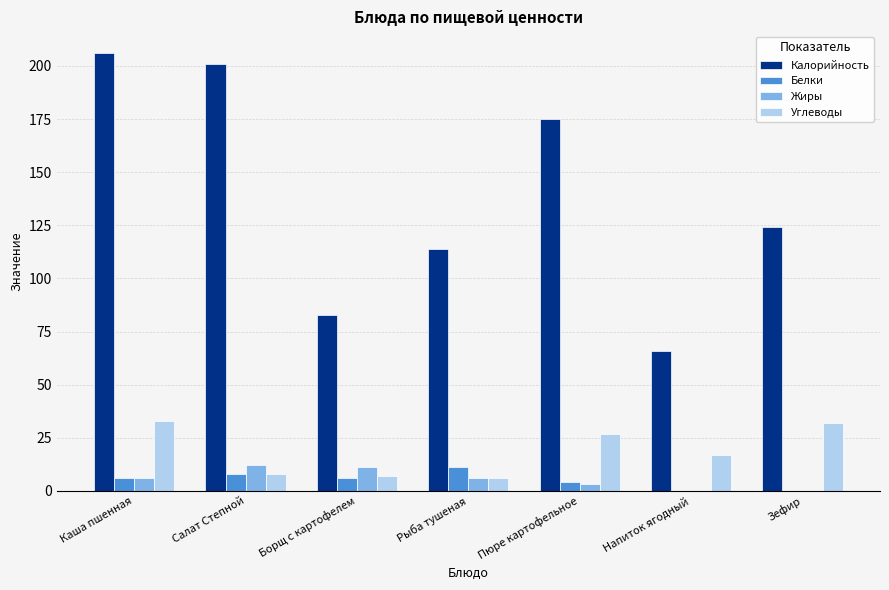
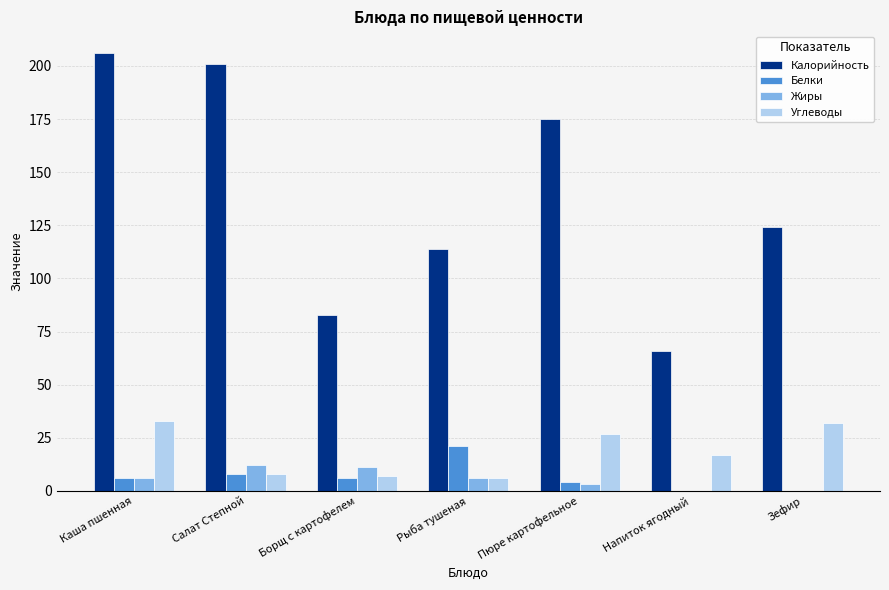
Белки, Рыба тушеная: 11 -> 21
